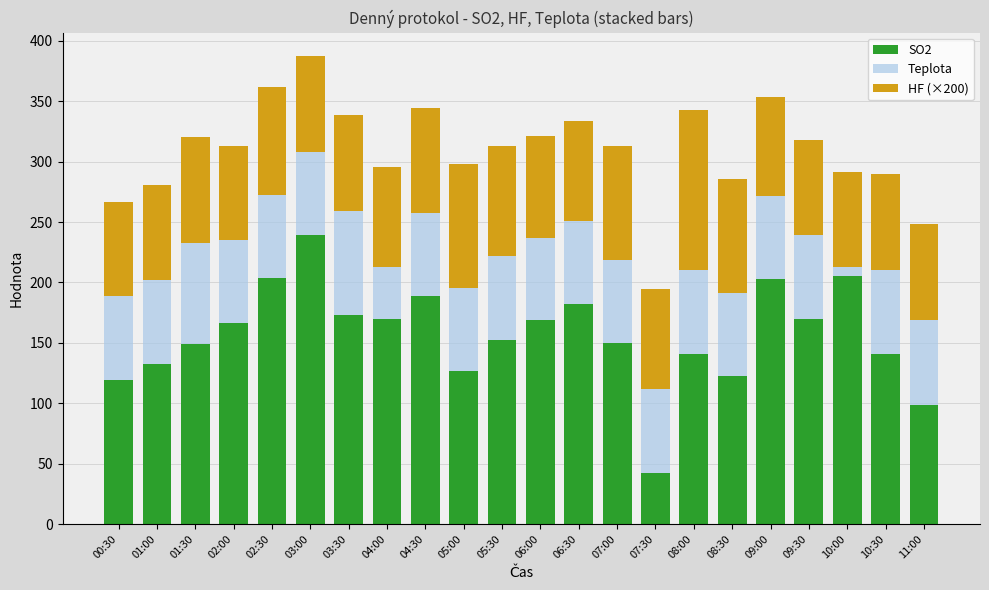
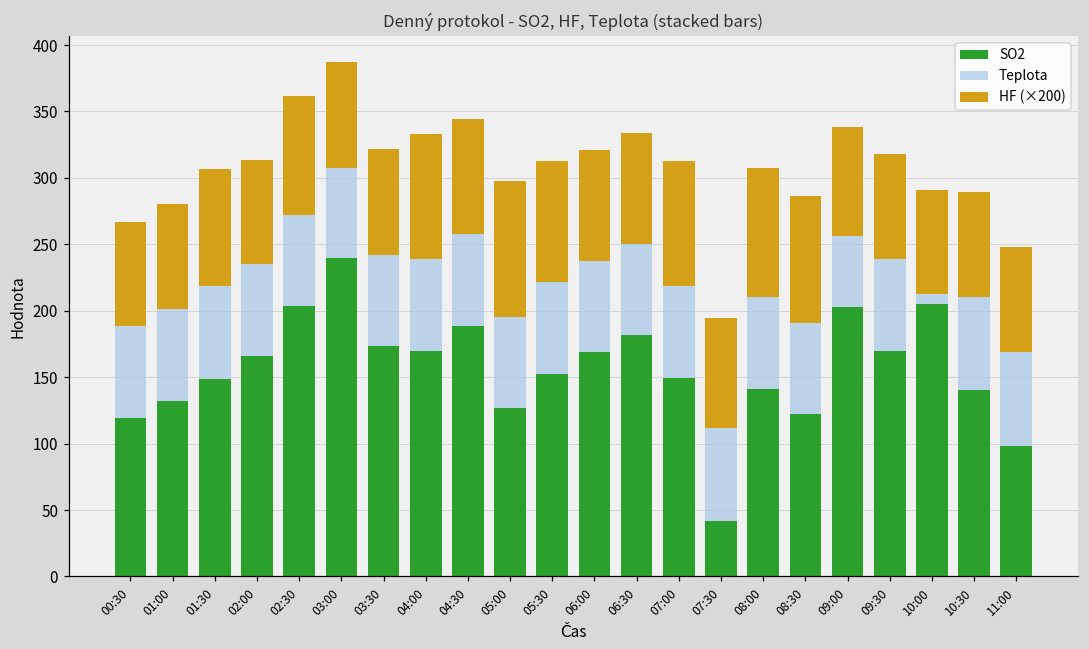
Teplota, 01:30: 84 -> 69
Teplota, 03:30: 86 -> 69
Teplota, 04:00: 43 -> 69
HF (×200), 04:00: 83 -> 94
HF (×200), 08:00: 133 -> 97
Teplota, 09:00: 69 -> 54
